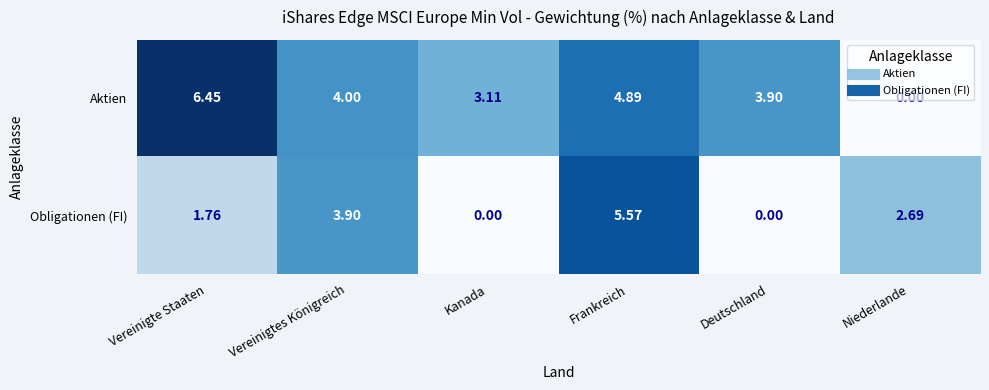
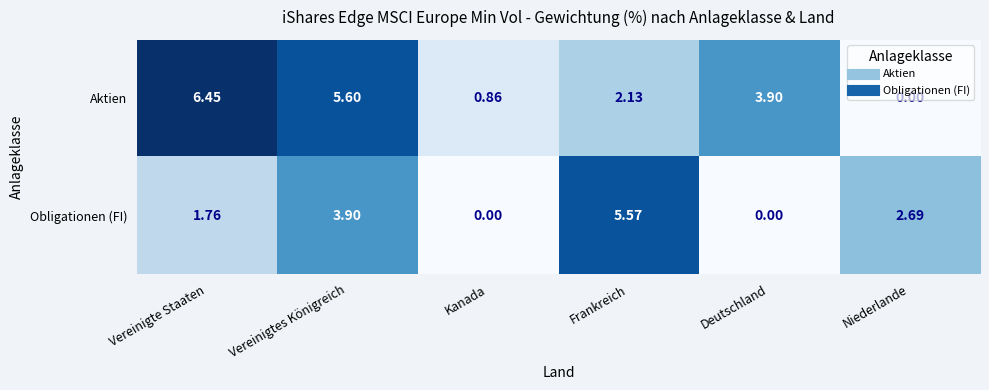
Aktien, Vereinigtes Königreich: 4.00 -> 5.60
Aktien, Kanada: 3.11 -> 0.86
Aktien, Frankreich: 4.89 -> 2.13
